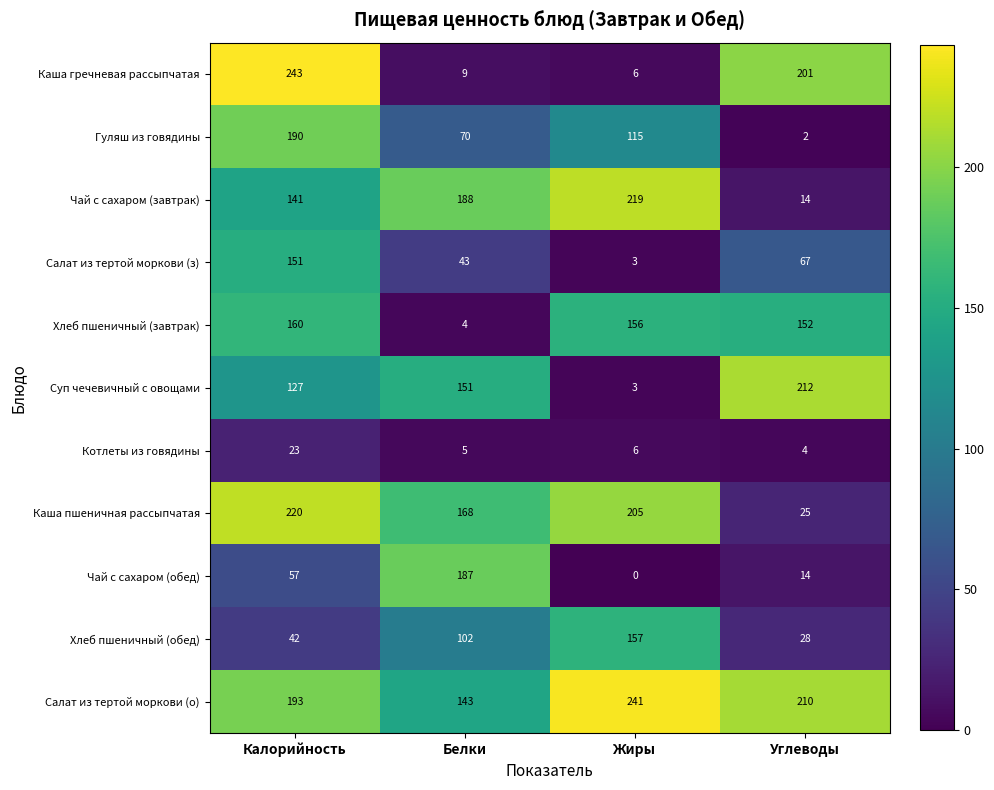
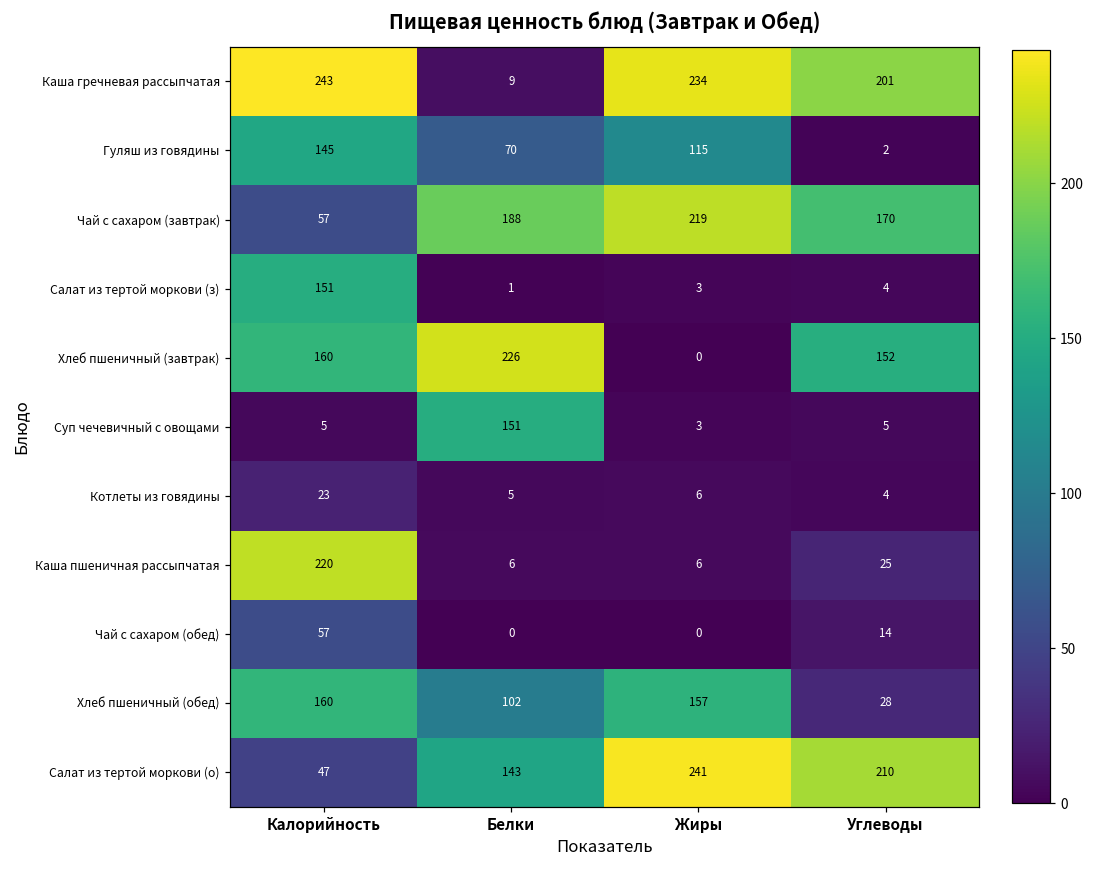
Каша гречневая рассыпчатая, Жиры: 6 -> 234
Гуляш из говядины, Калорийность: 190 -> 145
Чай с сахаром (завтрак), Калорийность: 141 -> 57
Чай с сахаром (завтрак), Углеводы: 14 -> 170
Салат из тертой моркови (з), Белки: 43 -> 1
Салат из тертой моркови (з), Углеводы: 67 -> 4
Хлеб пшеничный (завтрак), Белки: 4 -> 226
Хлеб пшеничный (завтрак), Жиры: 156 -> 0
Суп чечевичный с овощами, Калорийность: 127 -> 5
Суп чечевичный с овощами, Углеводы: 212 -> 5
Каша пшеничная рассыпчатая, Белки: 168 -> 6
Каша пшеничная рассыпчатая, Жиры: 205 -> 6
Чай с сахаром (обед), Белки: 187 -> 0
Хлеб пшеничный (обед), Калорийность: 42 -> 160
Салат из тертой моркови (о), Калорийность: 193 -> 47
